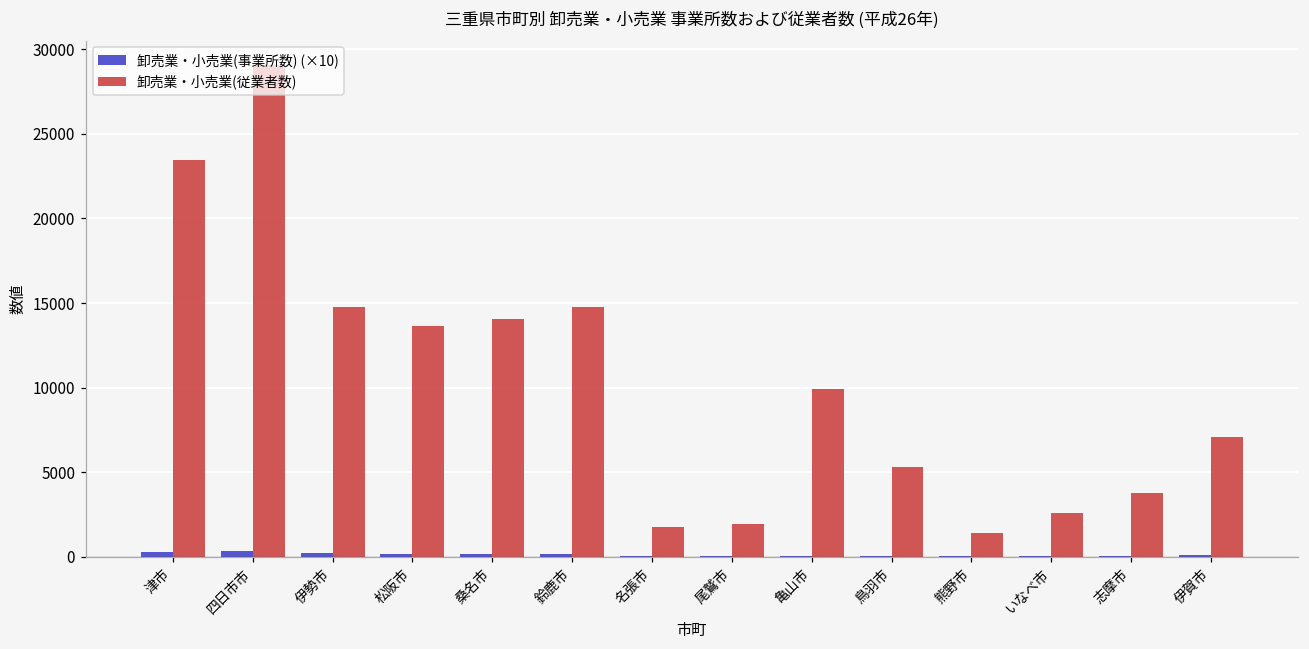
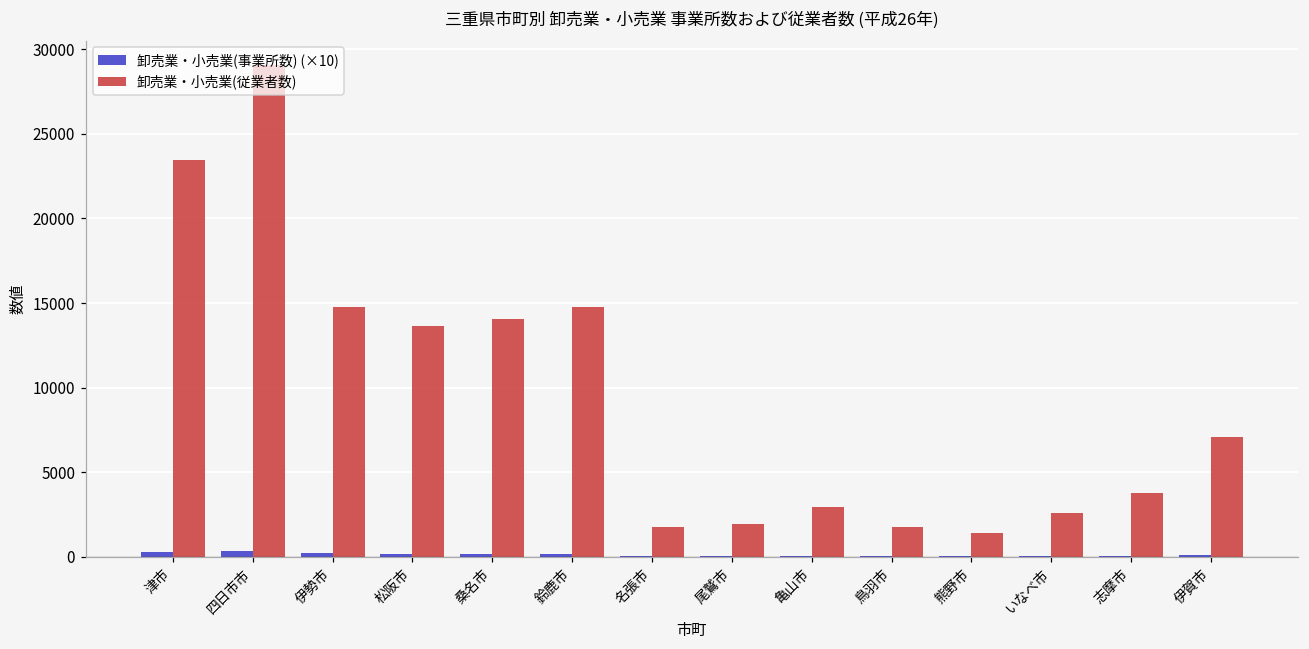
卸売業・小売業(従業者数), 亀山市: 9900 -> 3000
卸売業・小売業(従業者数), 鳥羽市: 5300 -> 1700
